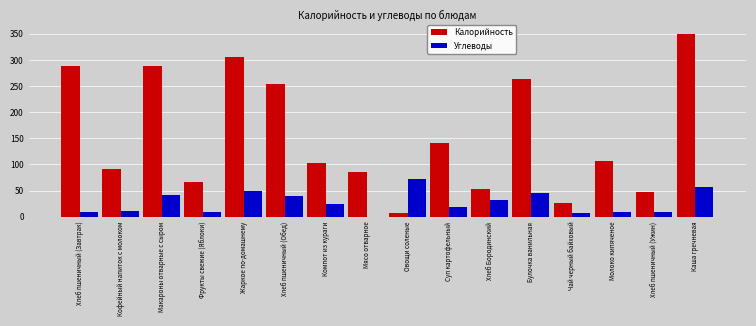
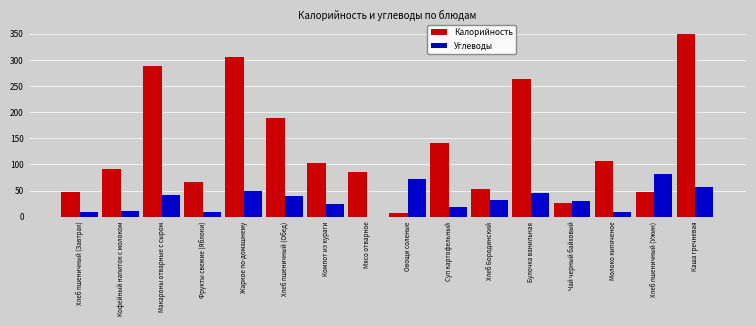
Калорийность, Хлеб пшеничный (Завтрак): 290 -> 50
Калорийность, Хлеб пшеничный (Обед): 250 -> 190
Углеводы, Чай черный байховый: 10 -> 30
Углеводы, Хлеб пшеничный (Ужин): 10 -> 80
